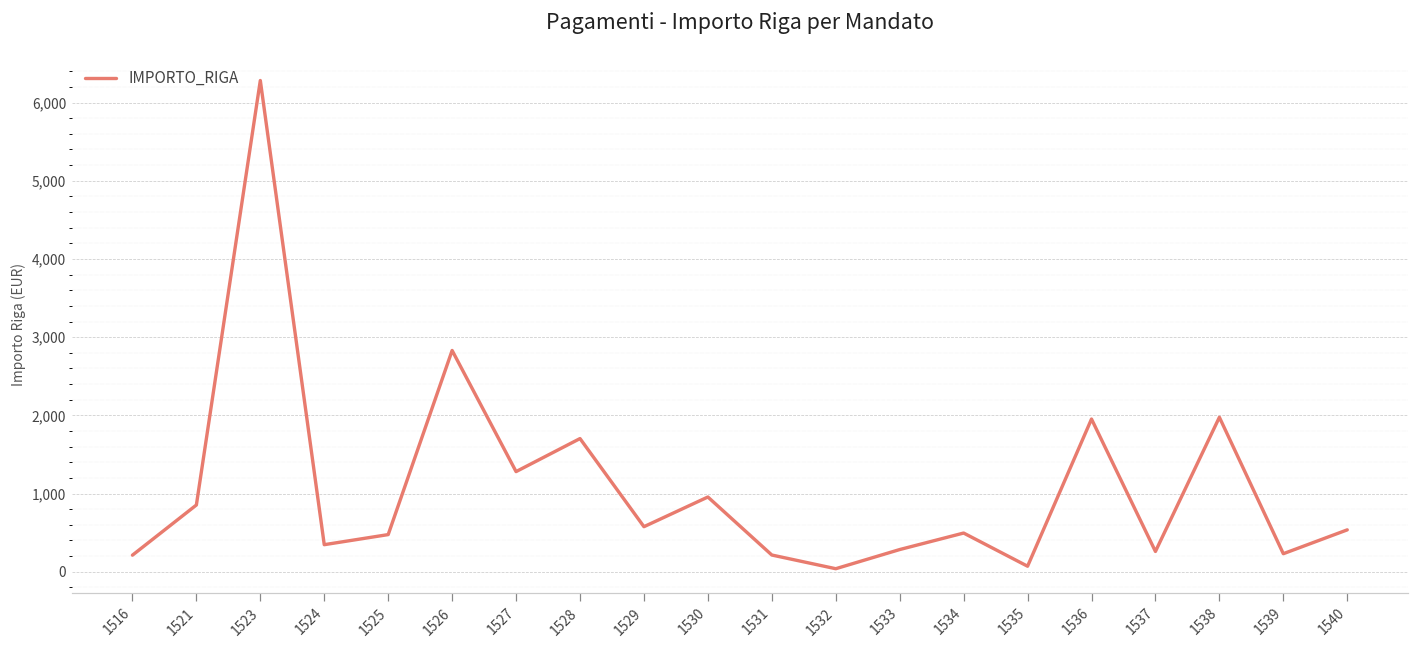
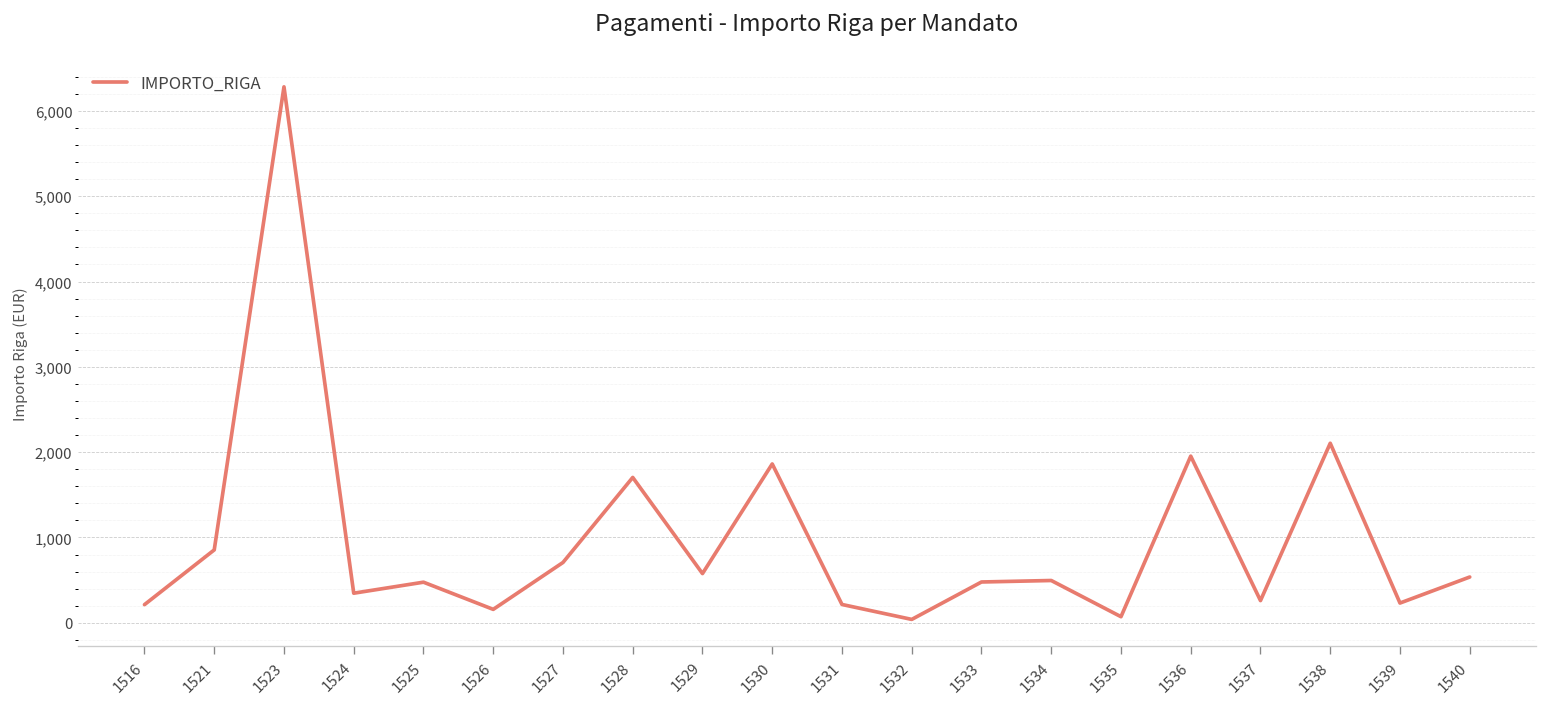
1526: 2,800 -> 200
1527: 1,300 -> 700
1530: 1,000 -> 1,900
1533: 300 -> 500
1538: 2,000 -> 2,100
